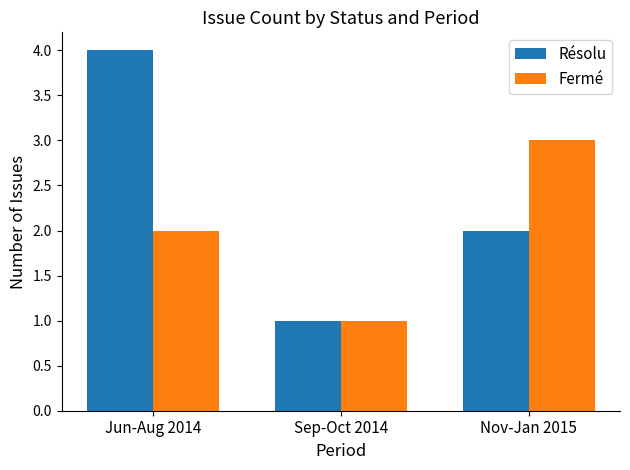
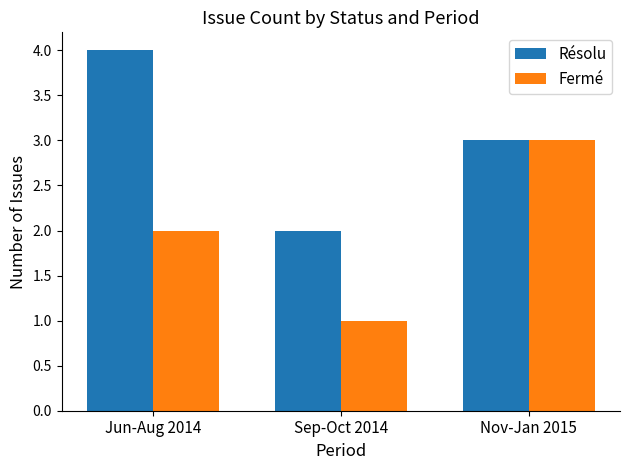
Résolu, Sep-Oct 2014: 1 -> 2
Résolu, Nov-Jan 2015: 2 -> 3
